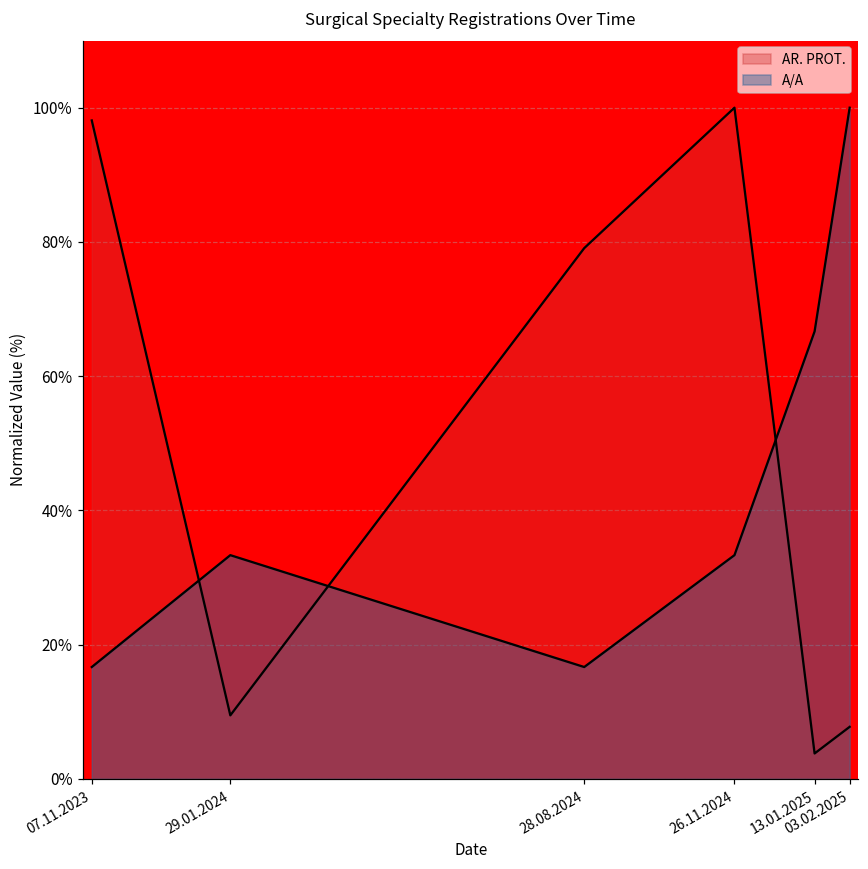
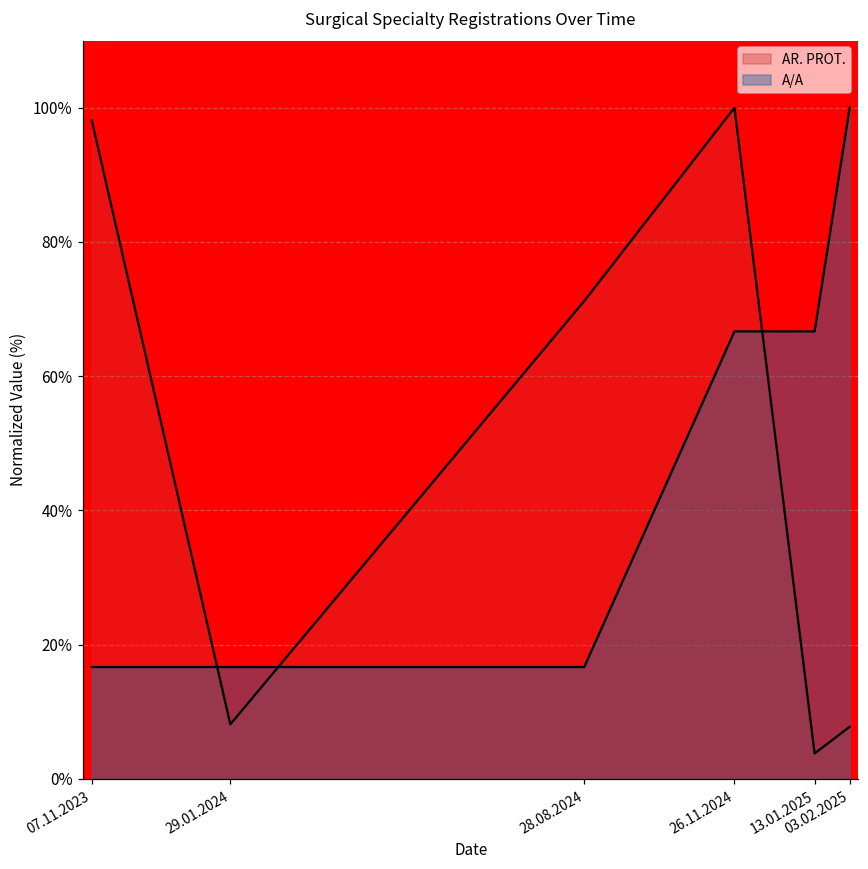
AR. PROT., 29.01.2024: 9% -> 8%
A/A, 29.01.2024: 33% -> 17%
AR. PROT., 28.08.2024: 79% -> 71%
A/A, 26.11.2024: 33% -> 67%
